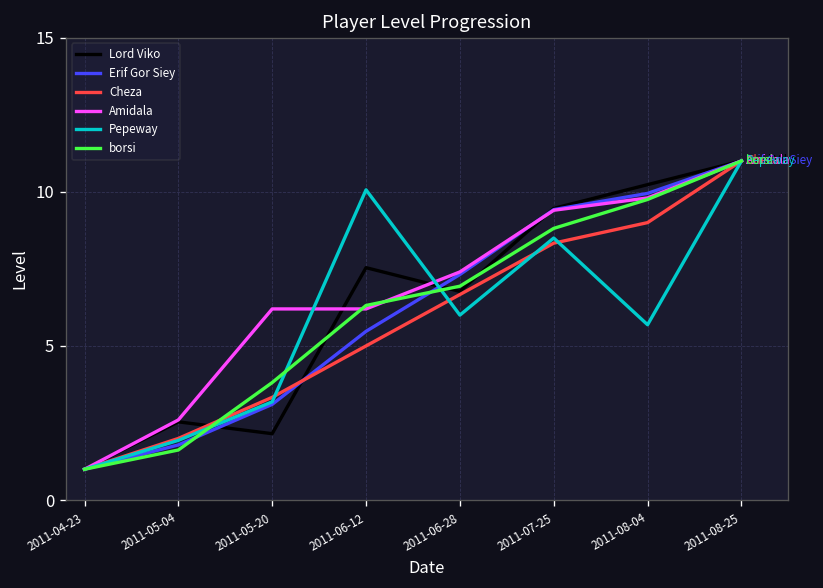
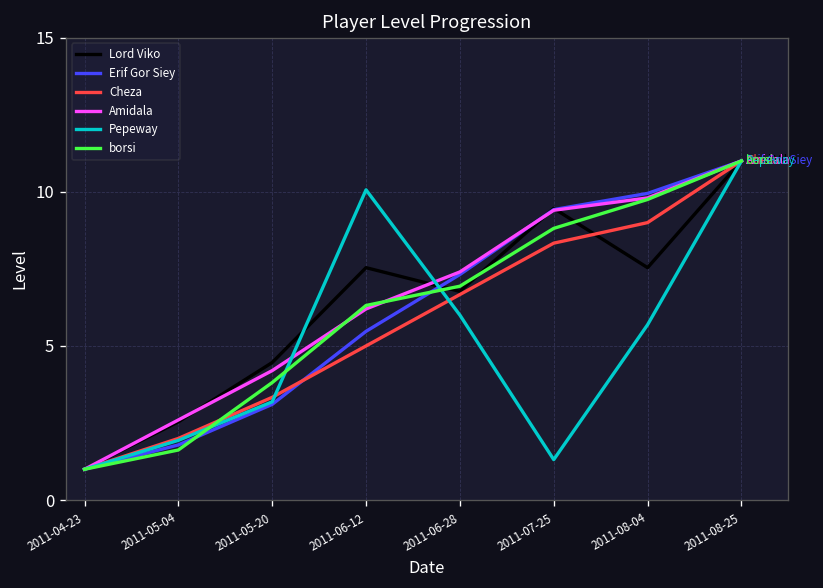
Lord Viko, 2011-05-20: 2.2 -> 4.5
Amidala, 2011-05-20: 6.2 -> 4.2
Pepeway, 2011-07-25: 8.5 -> 1.3
Lord Viko, 2011-08-04: 10.2 -> 7.5
